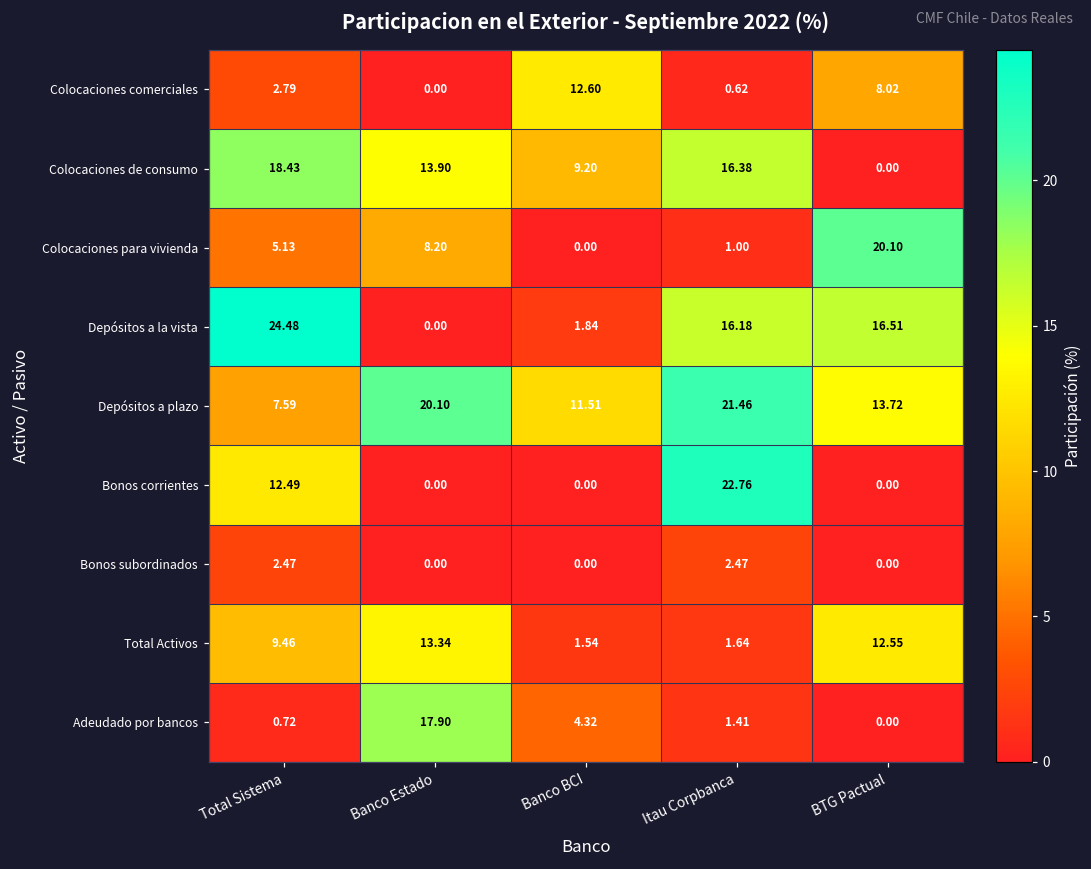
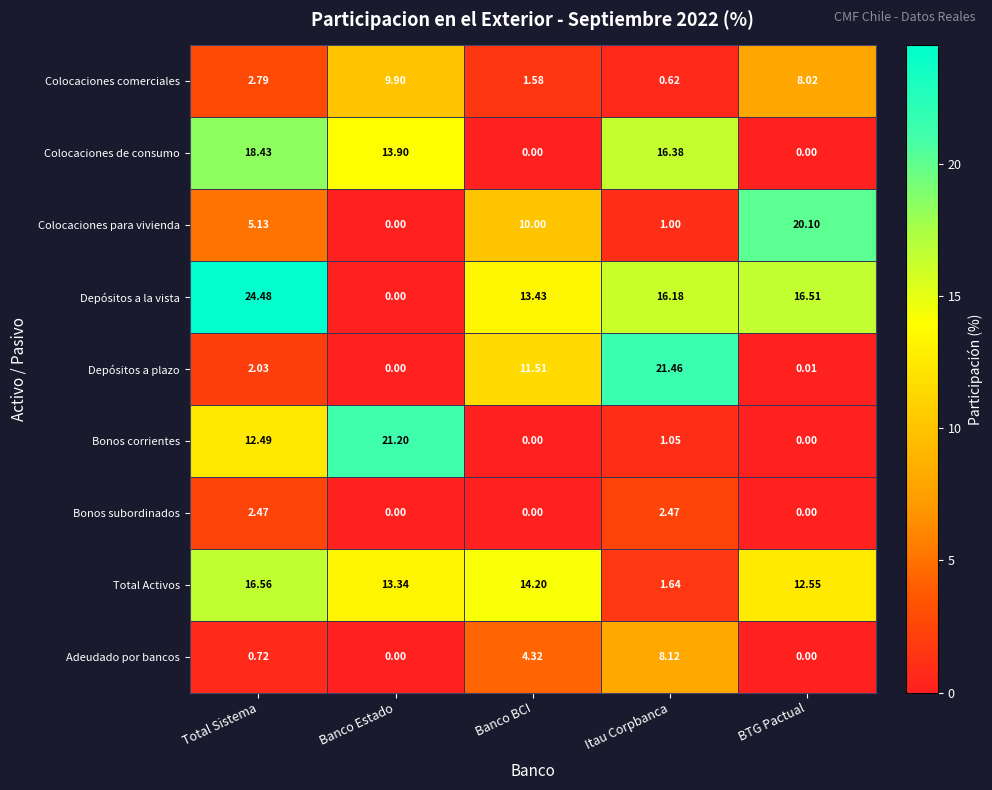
Colocaciones comerciales, Banco Estado: 0.00 -> 9.90
Colocaciones comerciales, Banco BCI: 12.60 -> 1.58
Colocaciones de consumo, Banco BCI: 9.20 -> 0.00
Colocaciones para vivienda, Banco Estado: 8.20 -> 0.00
Colocaciones para vivienda, Banco BCI: 0.00 -> 10.00
Depósitos a la vista, Banco BCI: 1.84 -> 13.43
Depósitos a plazo, Total Sistema: 7.59 -> 2.03
Depósitos a plazo, Banco Estado: 20.10 -> 0.00
Depósitos a plazo, BTG Pactual: 13.72 -> 0.01
Bonos corrientes, Banco Estado: 0.00 -> 21.20
Bonos corrientes, Itau Corpbanca: 22.76 -> 1.05
Total Activos, Total Sistema: 9.46 -> 16.56
Total Activos, Banco BCI: 1.54 -> 14.20
Adeudado por bancos, Banco Estado: 17.90 -> 0.00
Adeudado por bancos, Itau Corpbanca: 1.41 -> 8.12
